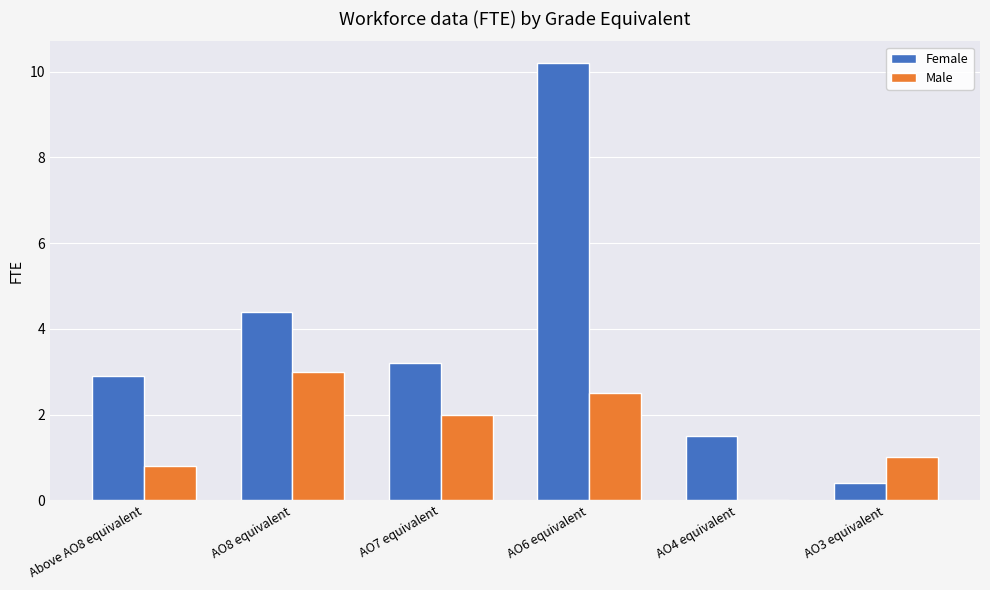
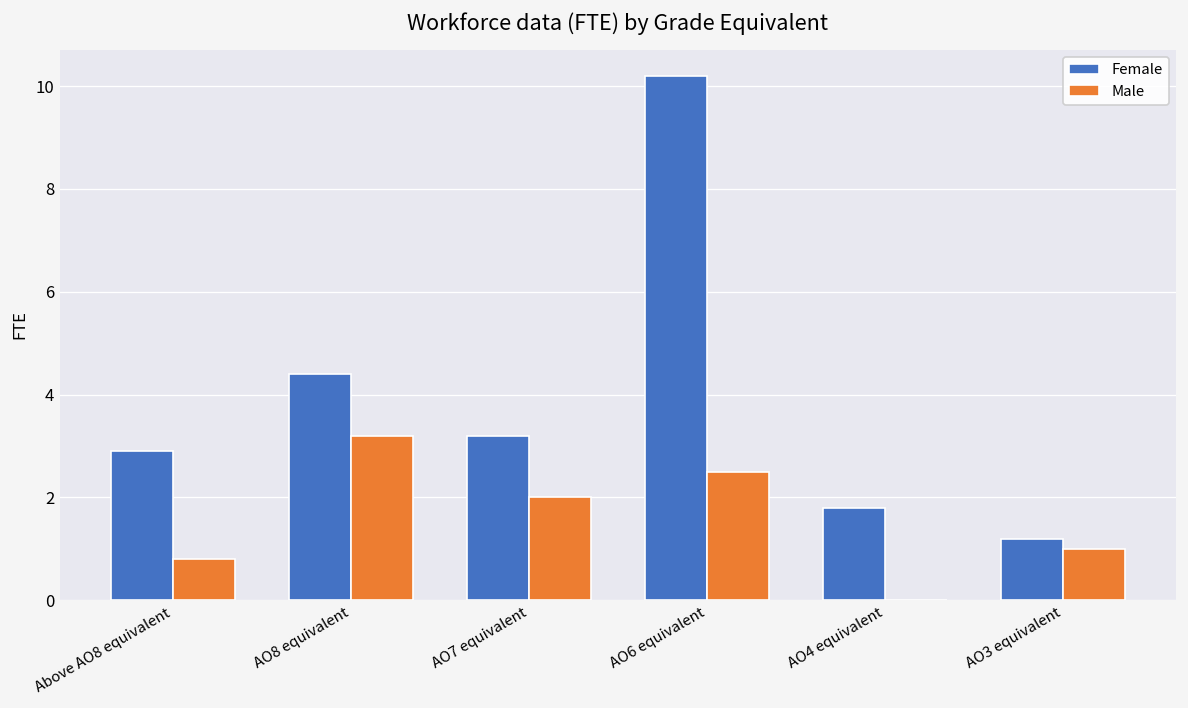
Male, AO8 equivalent: 3.0 -> 3.2
Female, AO4 equivalent: 1.5 -> 1.8
Female, AO3 equivalent: 0.4 -> 1.2
